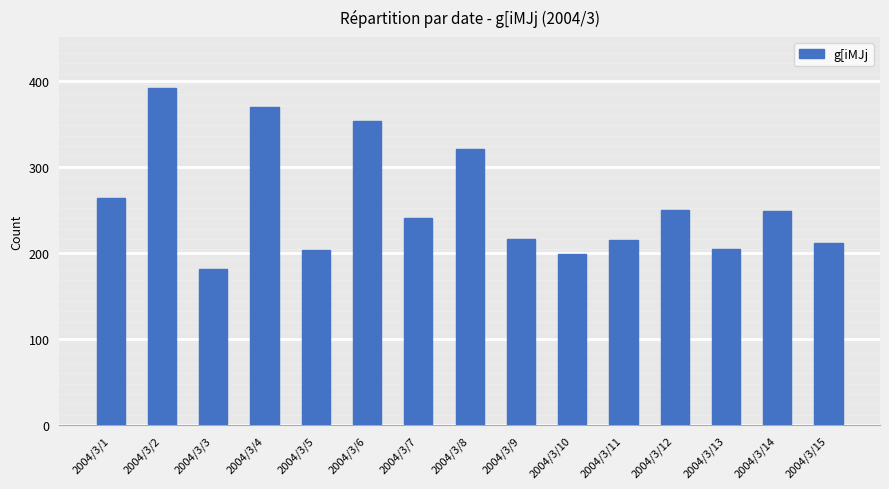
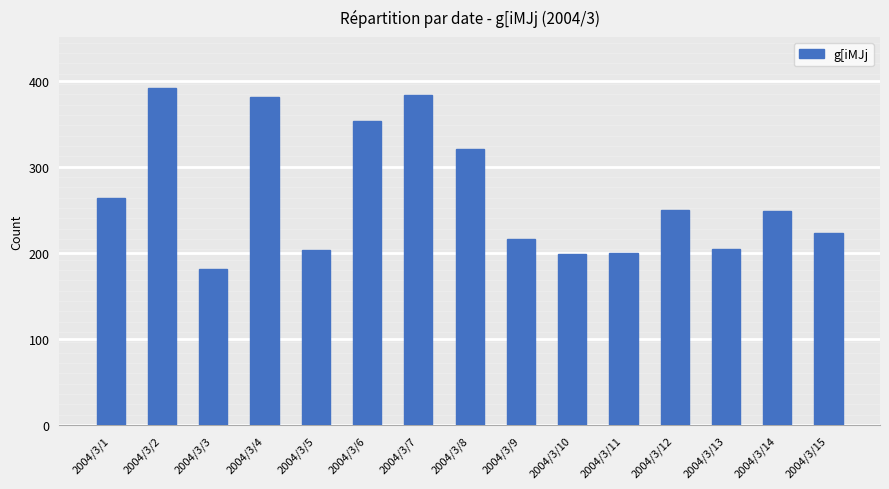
2004/3/4: 370 -> 380
2004/3/7: 240 -> 380
2004/3/11: 220 -> 200
2004/3/15: 210 -> 220
